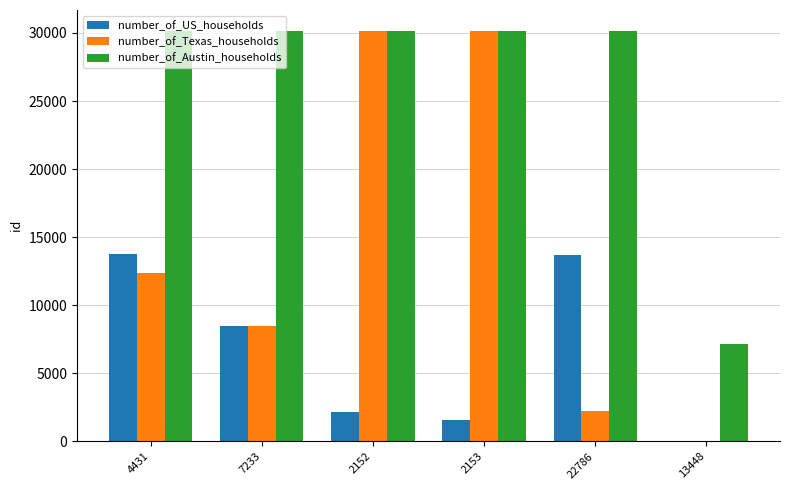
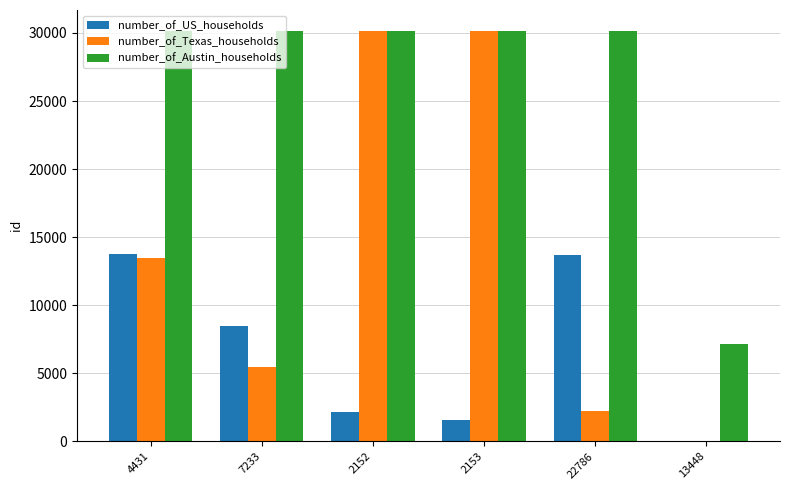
number_of_Texas_households, 4431: 12400 -> 13400
number_of_Texas_households, 7233: 8500 -> 5500
